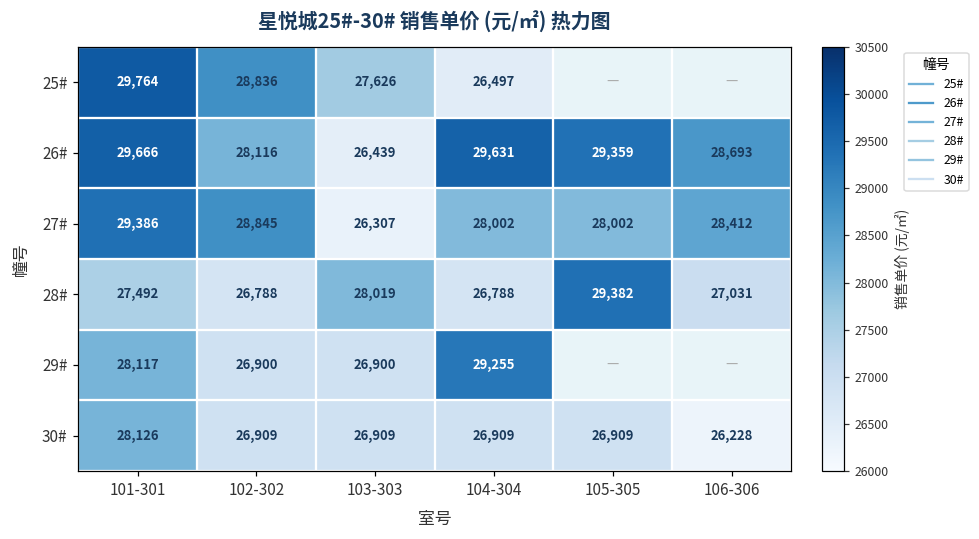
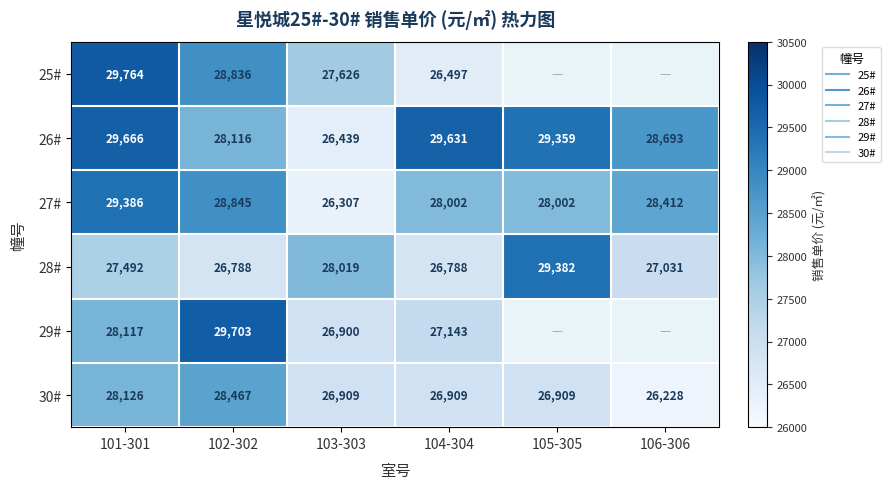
29#, 102-302: 26,900 -> 29,703
29#, 104-304: 29,255 -> 27,143
30#, 102-302: 26,909 -> 28,467
